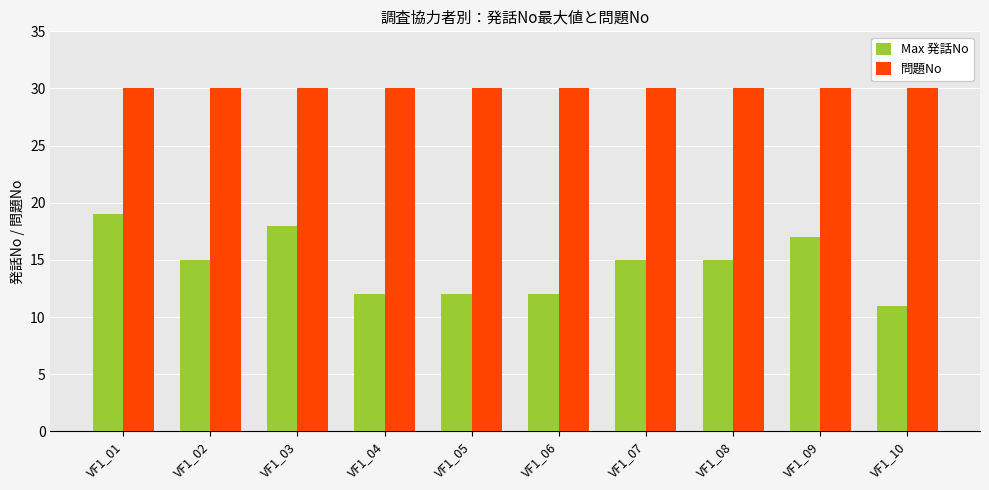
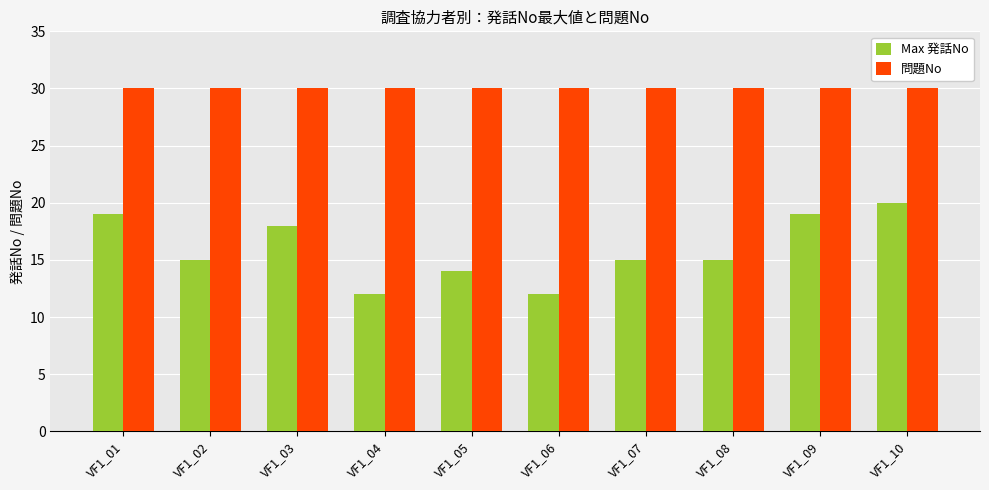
Max 発話No, VF1_05: 12 -> 14
Max 発話No, VF1_09: 17 -> 19
Max 発話No, VF1_10: 11 -> 20
